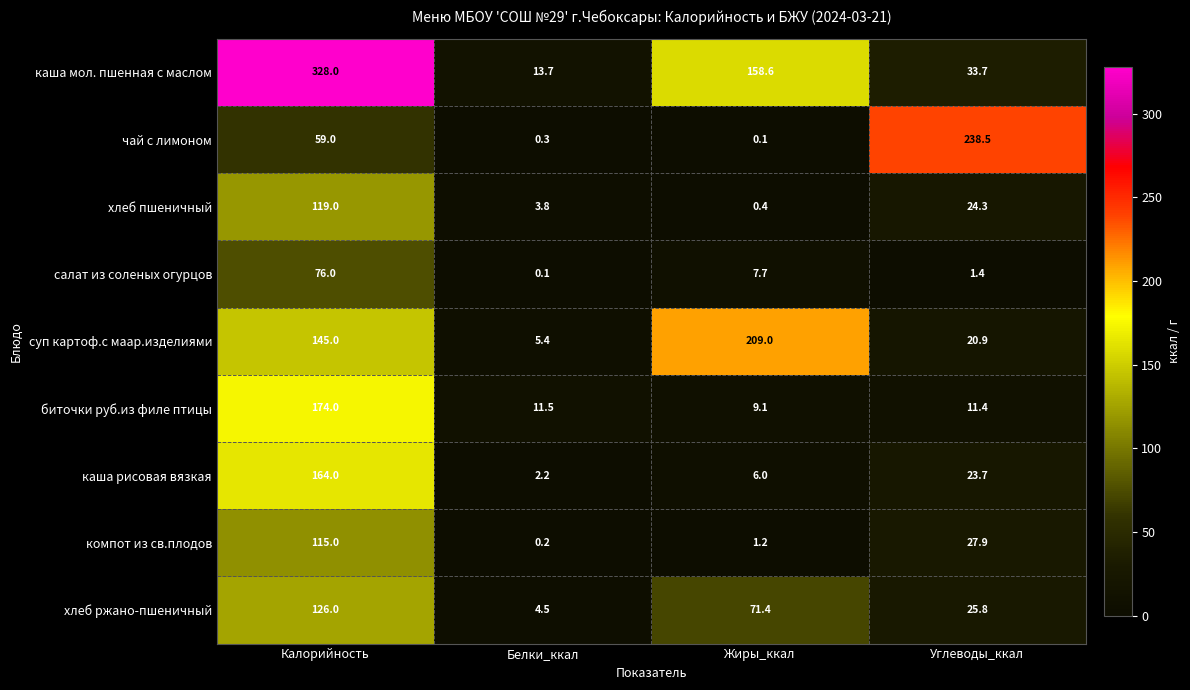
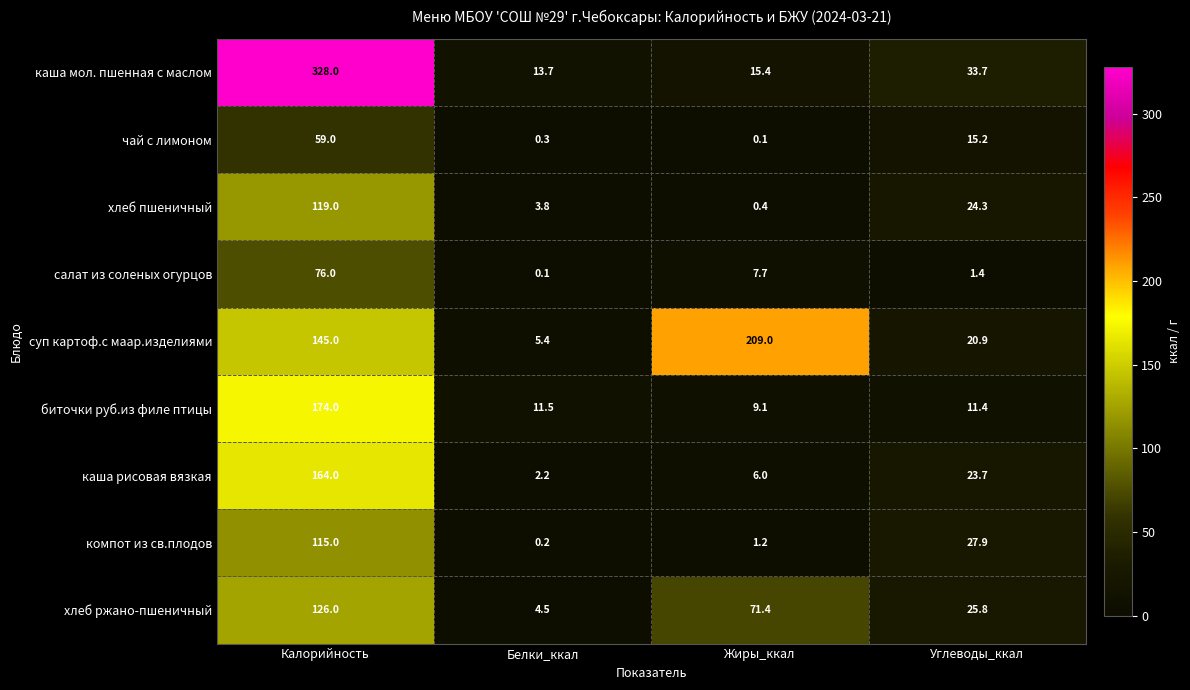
каша мол. пшенная с маслом, Жиры_ккал: 158.6 -> 15.4
чай с лимоном, Углеводы_ккал: 238.5 -> 15.2
